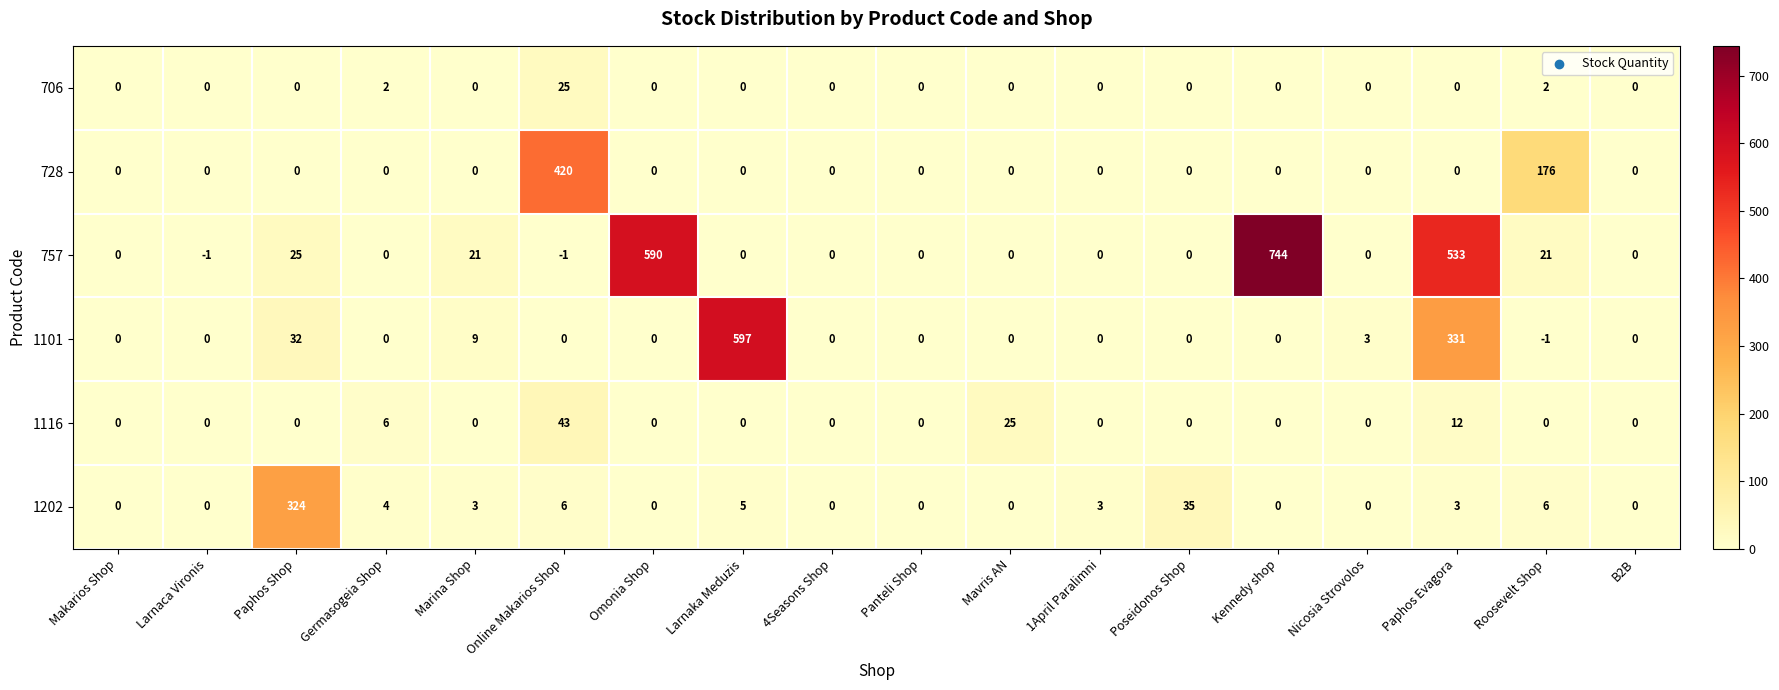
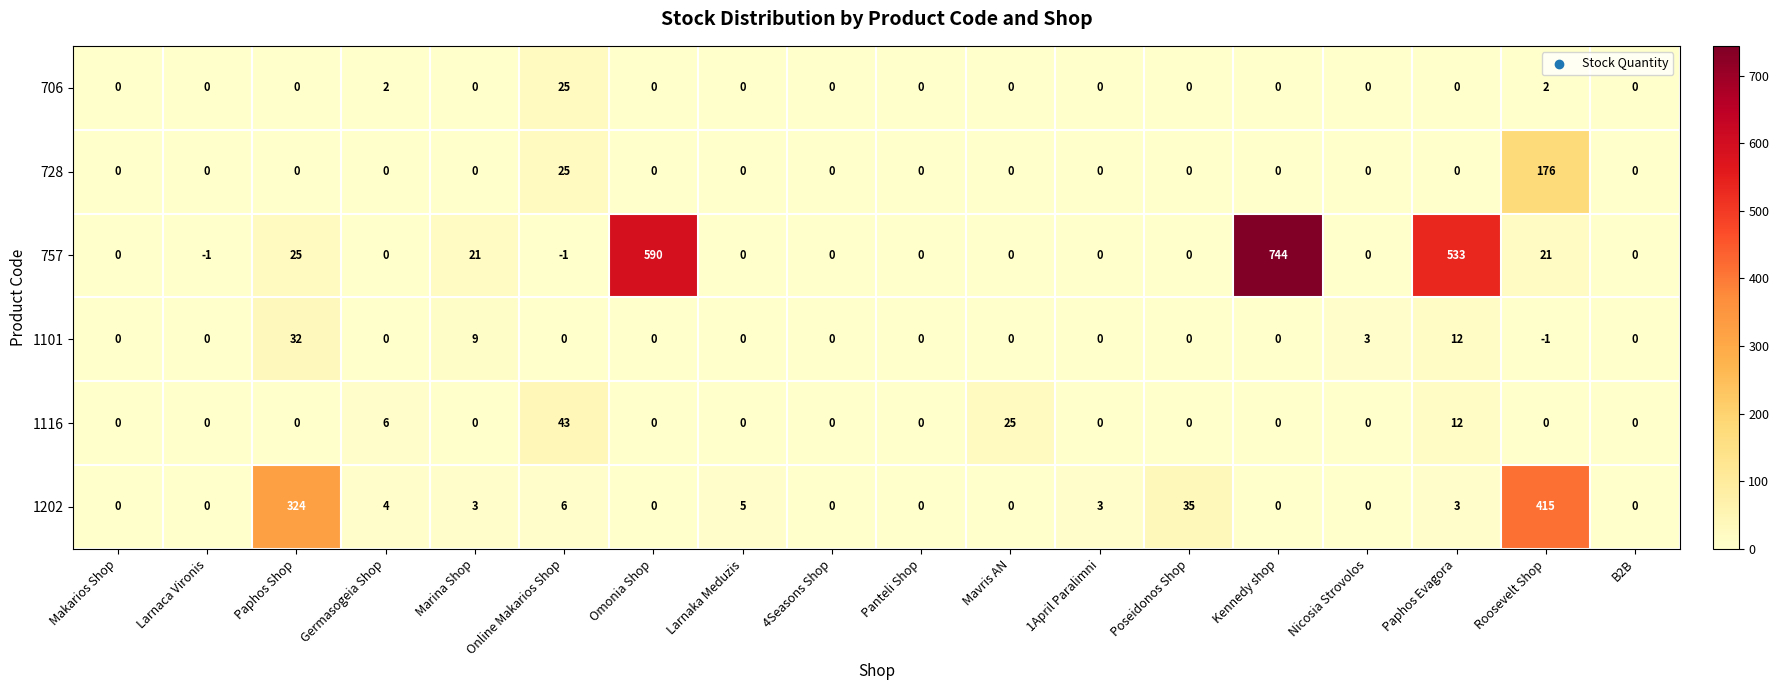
728, Online Makarios Shop: 420 -> 25
1101, Larnaka Meduzis: 597 -> 0
1101, Paphos Evagora: 331 -> 12
1202, Roosevelt Shop: 6 -> 415
